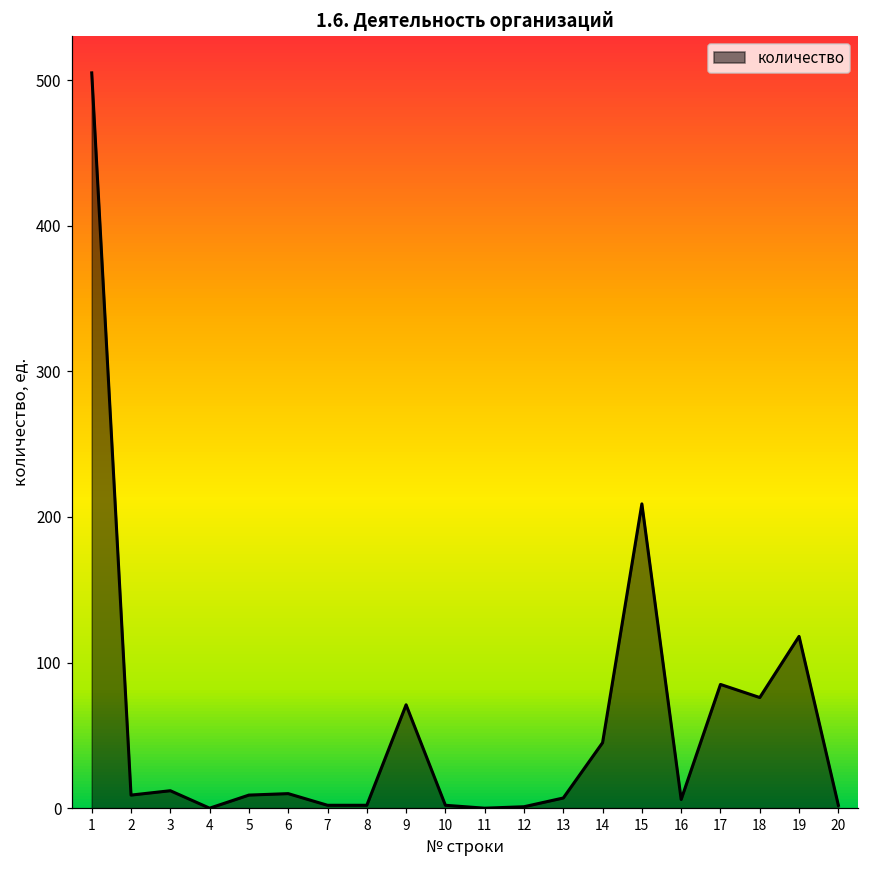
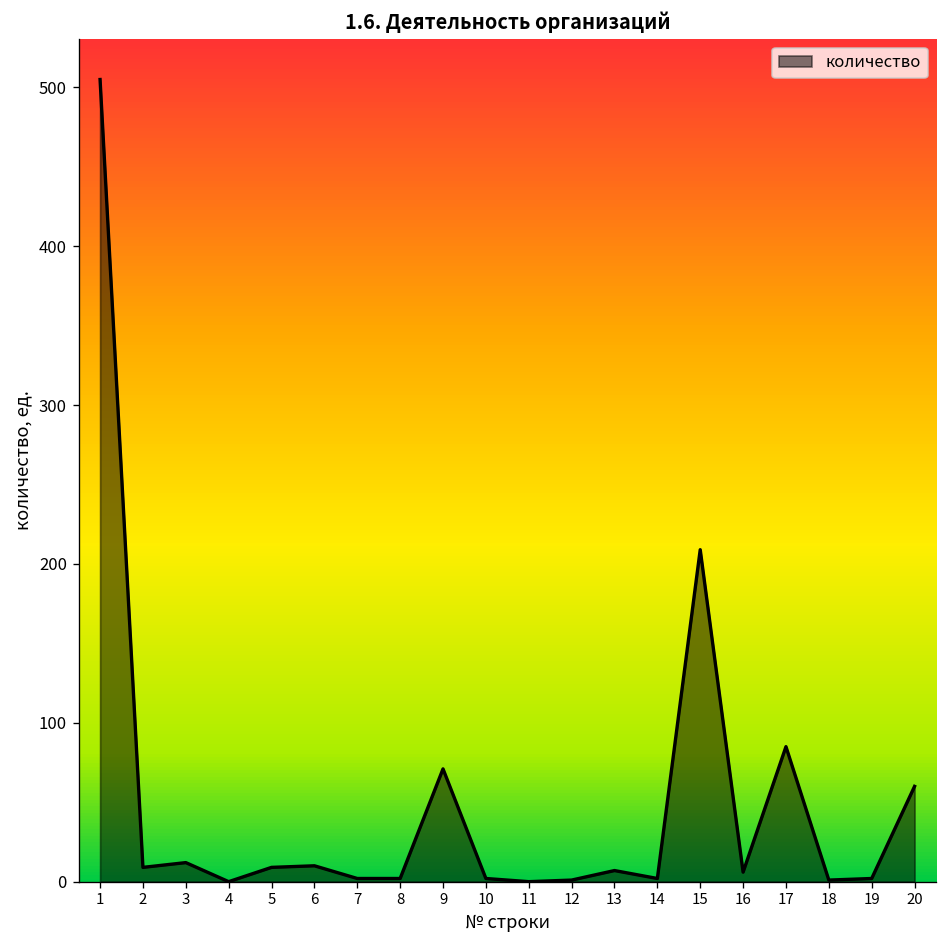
14: 45 -> 2
18: 76 -> 1
19: 118 -> 2
20: 2 -> 60
